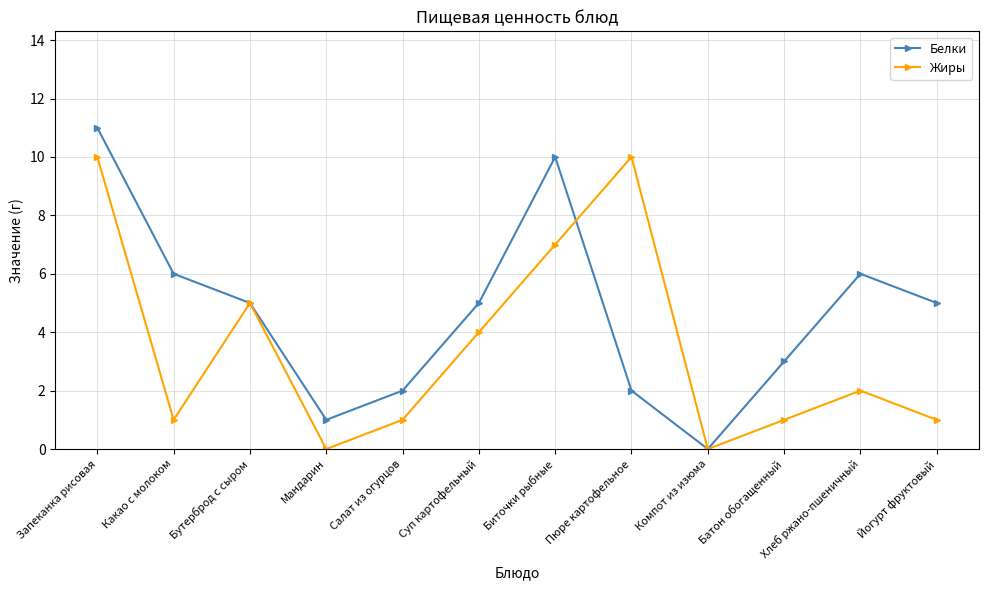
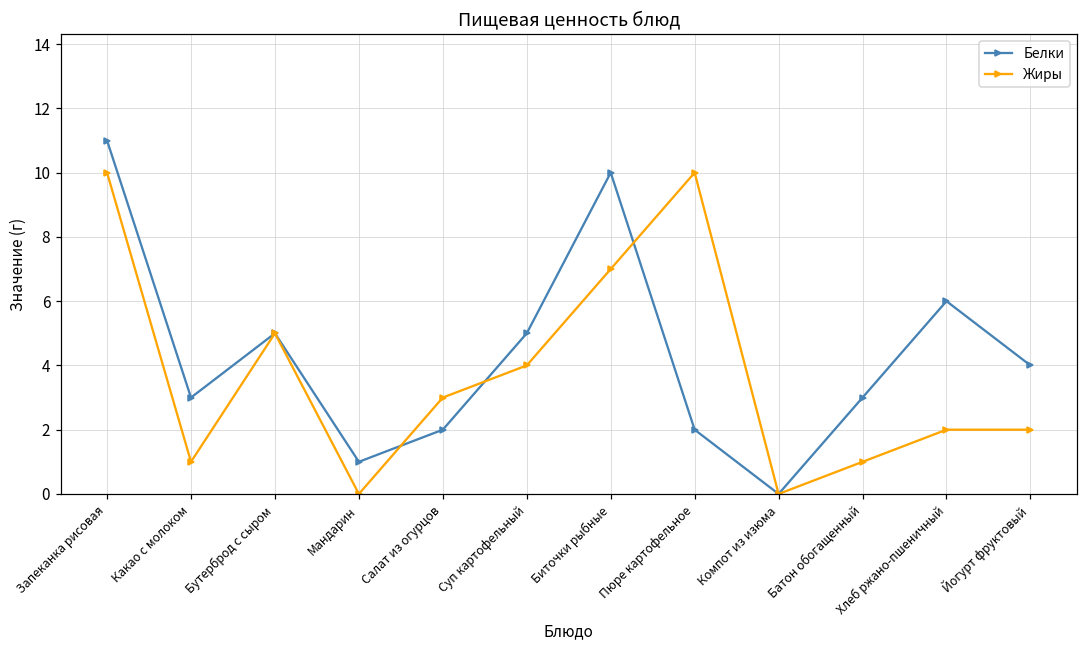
Белки, Какао с молоком: 6 -> 3
Жиры, Салат из огурцов: 1 -> 3
Белки, Йогурт фруктовый: 5 -> 4
Жиры, Йогурт фруктовый: 1 -> 2
